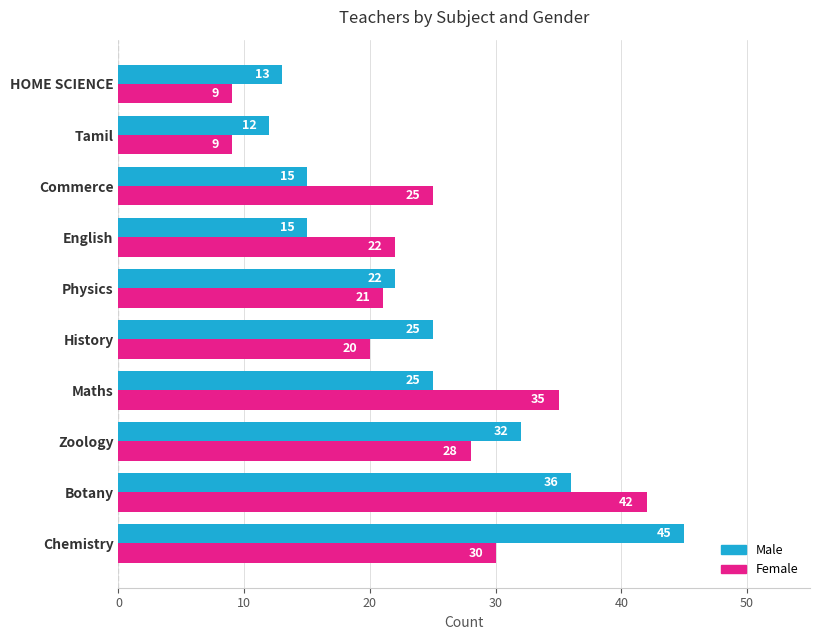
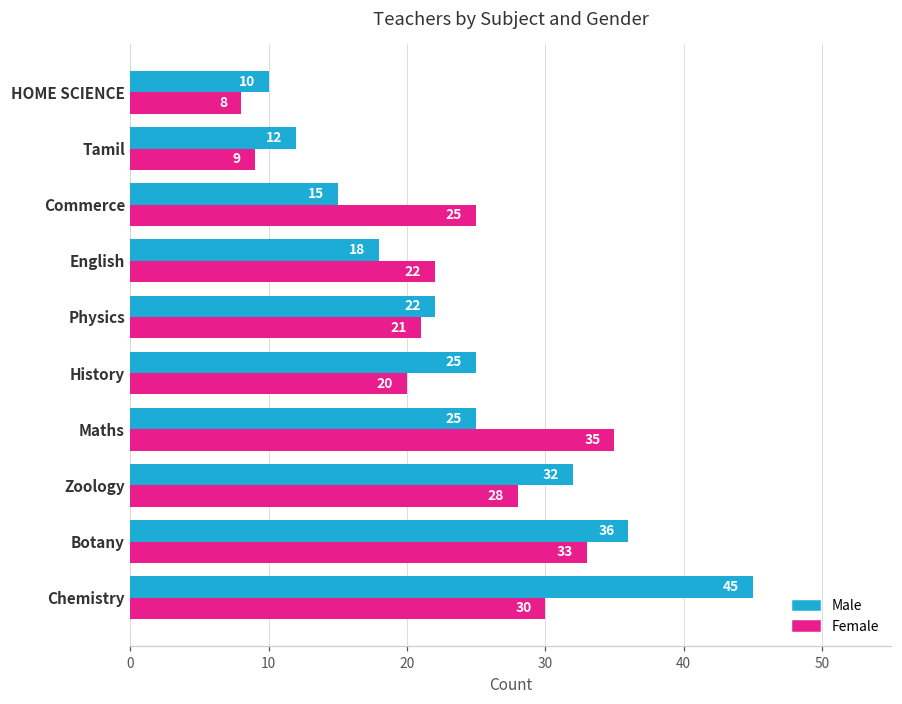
Male, HOME SCIENCE: 13 -> 10
Female, HOME SCIENCE: 9 -> 8
Male, English: 15 -> 18
Female, Botany: 42 -> 33
